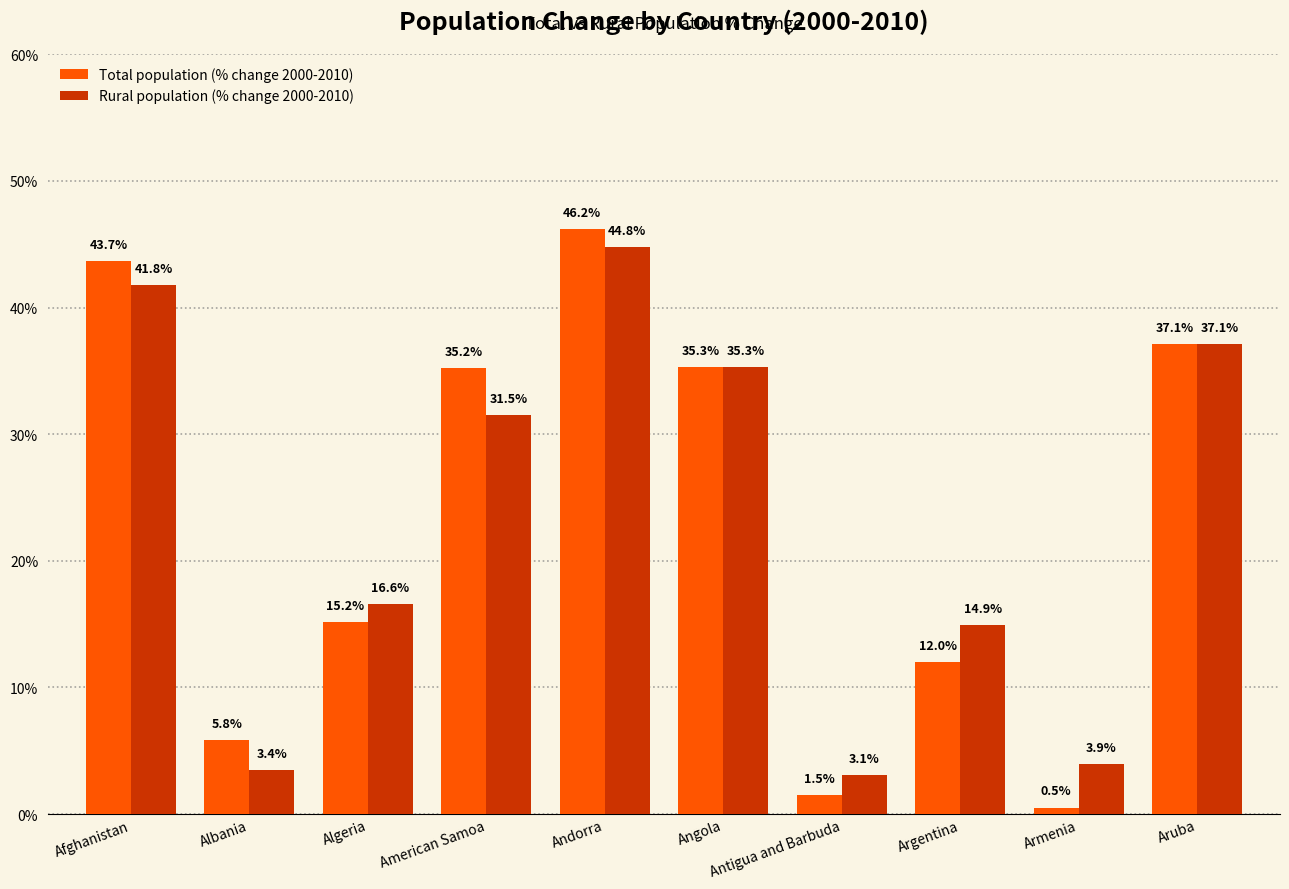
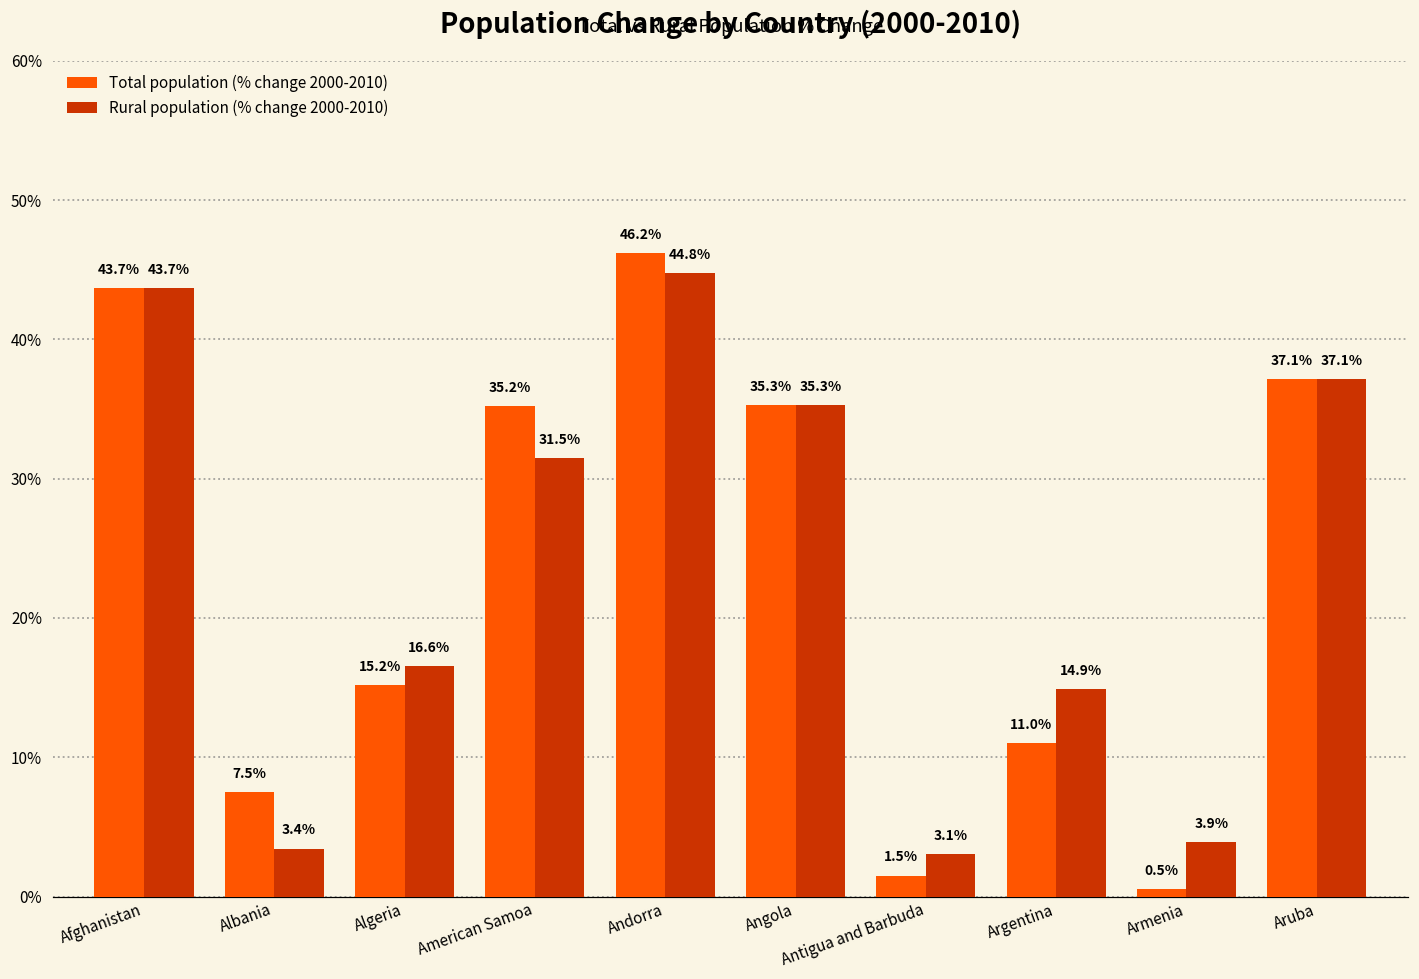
Rural population (% change 2000-2010), Afghanistan: 41.8% -> 43.7%
Total population (% change 2000-2010), Albania: 5.8% -> 7.5%
Total population (% change 2000-2010), Argentina: 12.0% -> 11.0%
